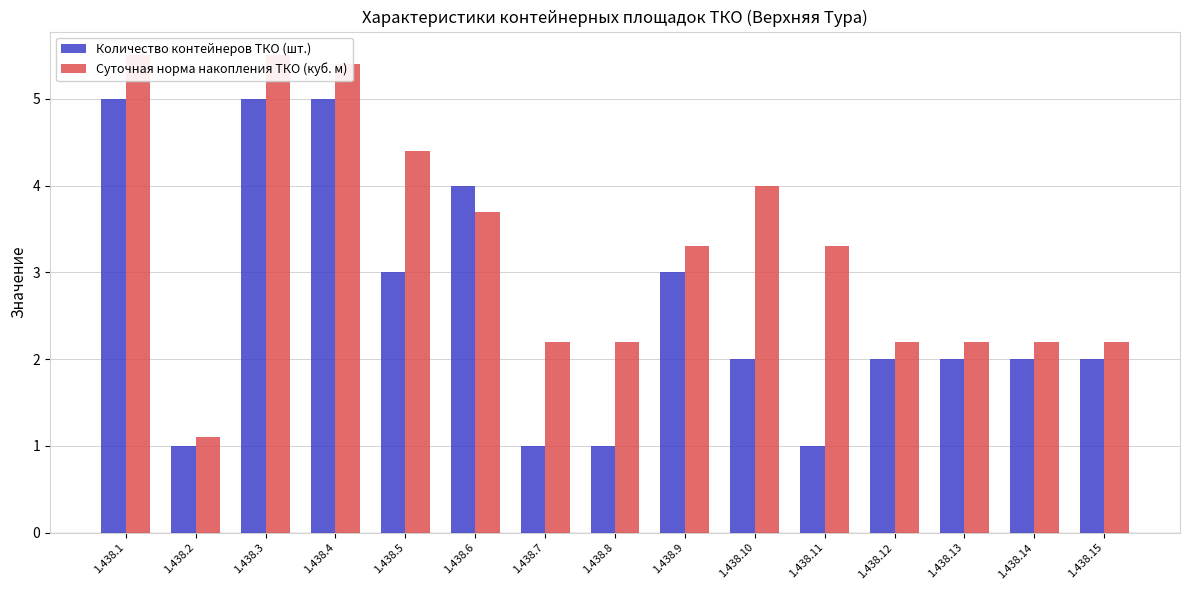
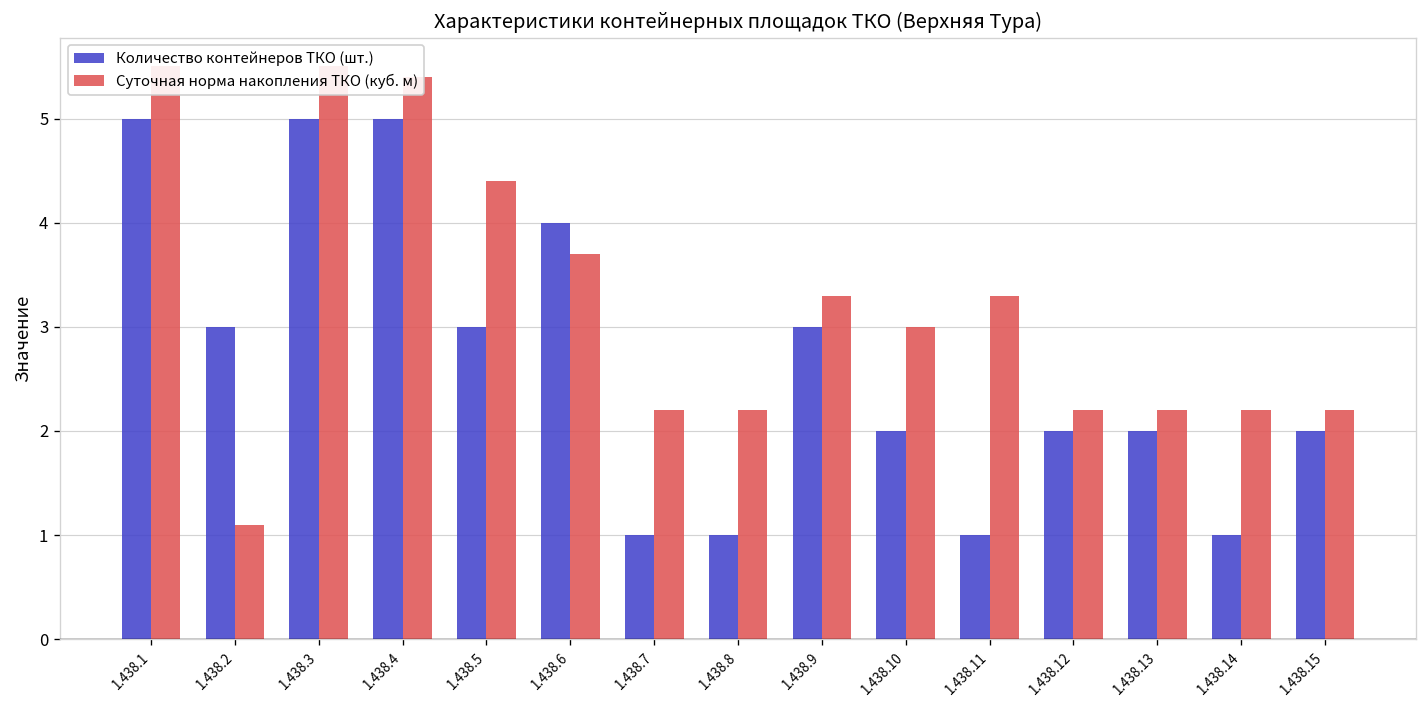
Количество контейнеров ТКО (шт.), 1.438.2: 1 -> 3
Суточная норма накопления ТКО (куб. м), 1.438.10: 4 -> 3
Количество контейнеров ТКО (шт.), 1.438.14: 2 -> 1
